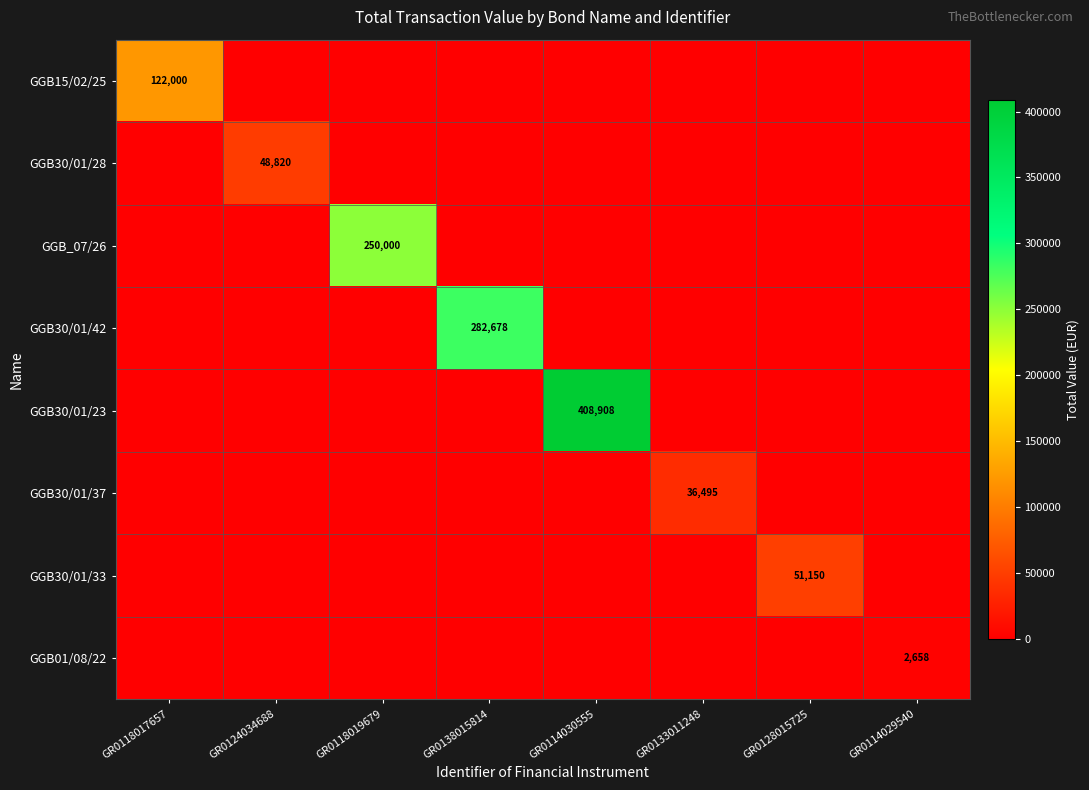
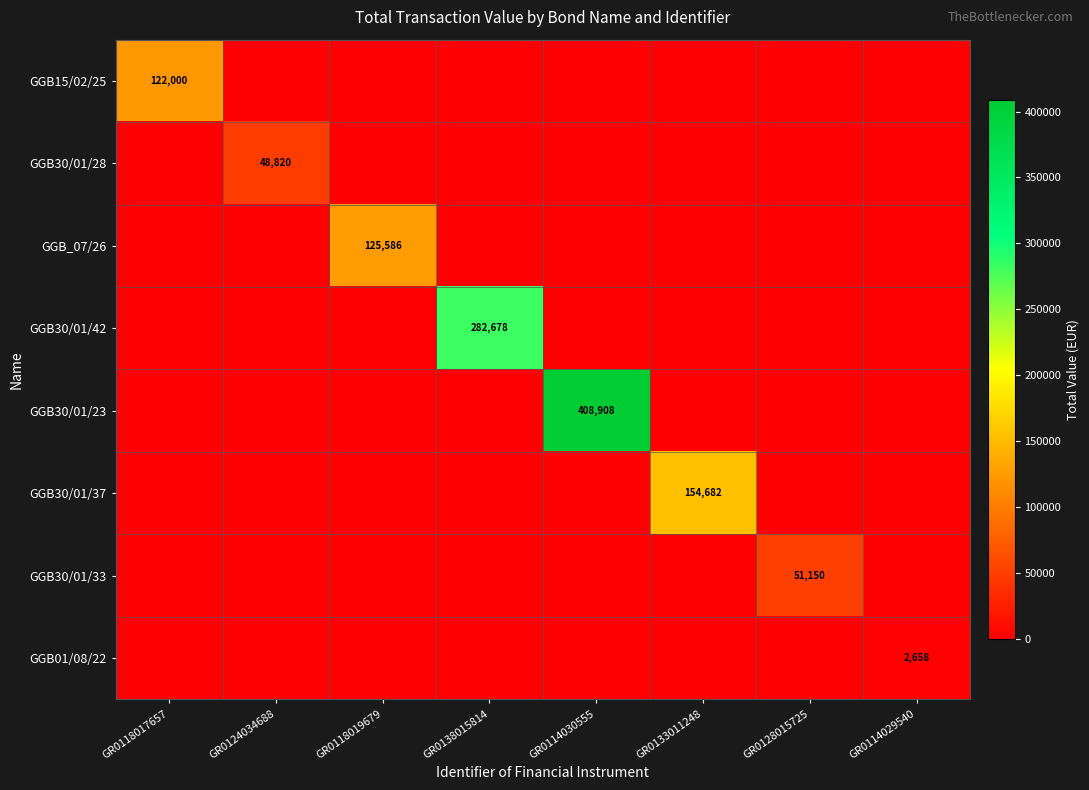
GGB_07/26, GR0118019679: 250,000 -> 125,586
GGB30/01/37, GR0133011248: 36,495 -> 154,682
